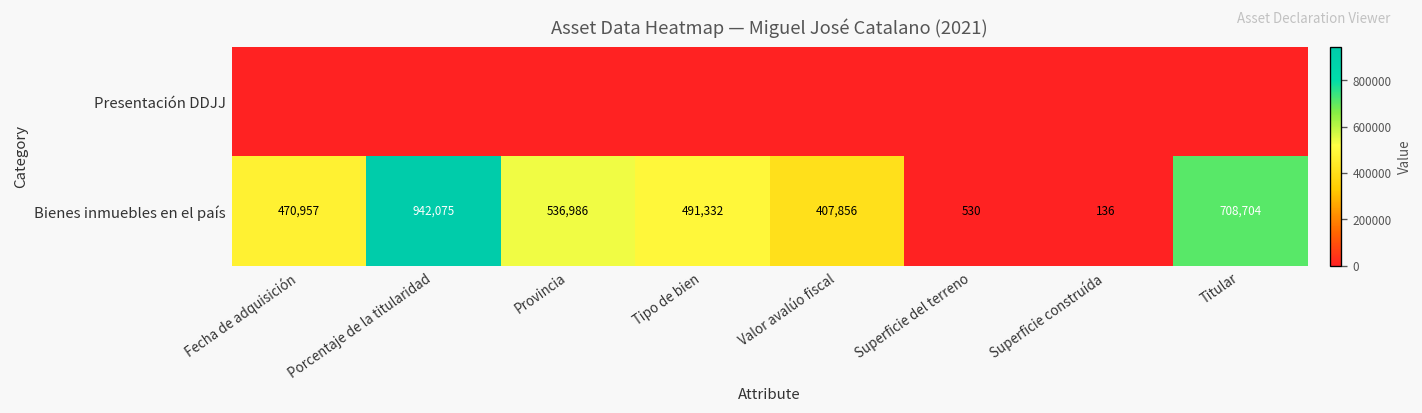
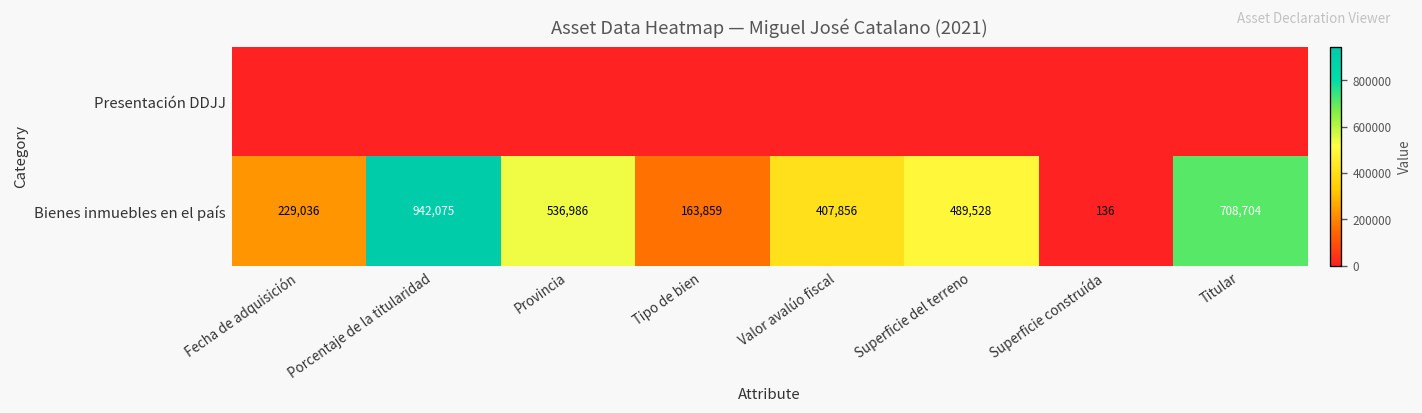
Bienes inmuebles en el país, Fecha de adquisición: 470,957 -> 229,036
Bienes inmuebles en el país, Tipo de bien: 491,332 -> 163,859
Bienes inmuebles en el país, Superficie del terreno: 530 -> 489,528
